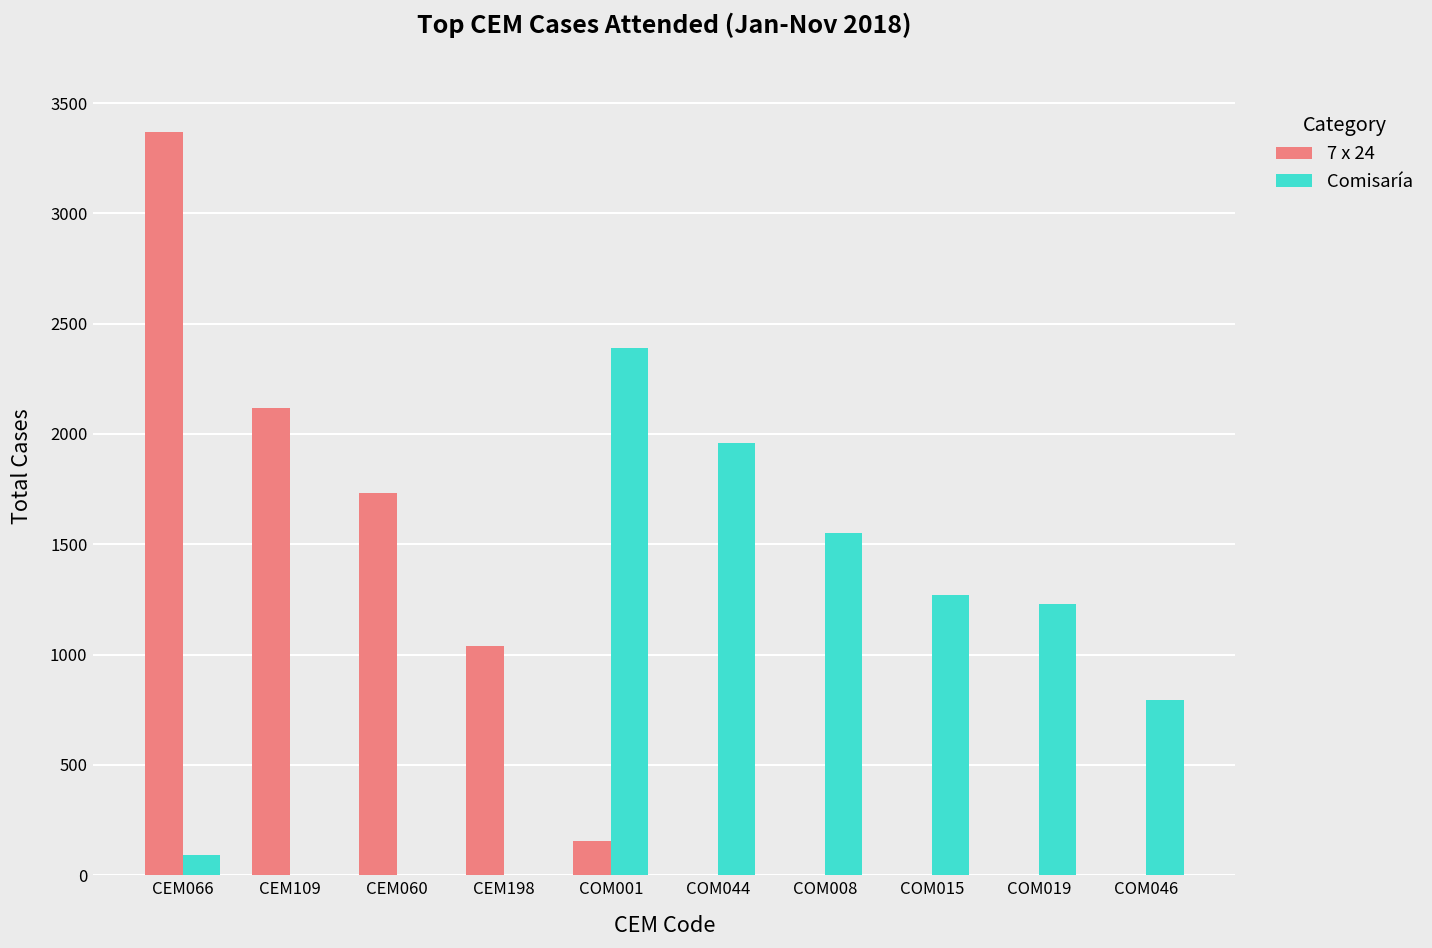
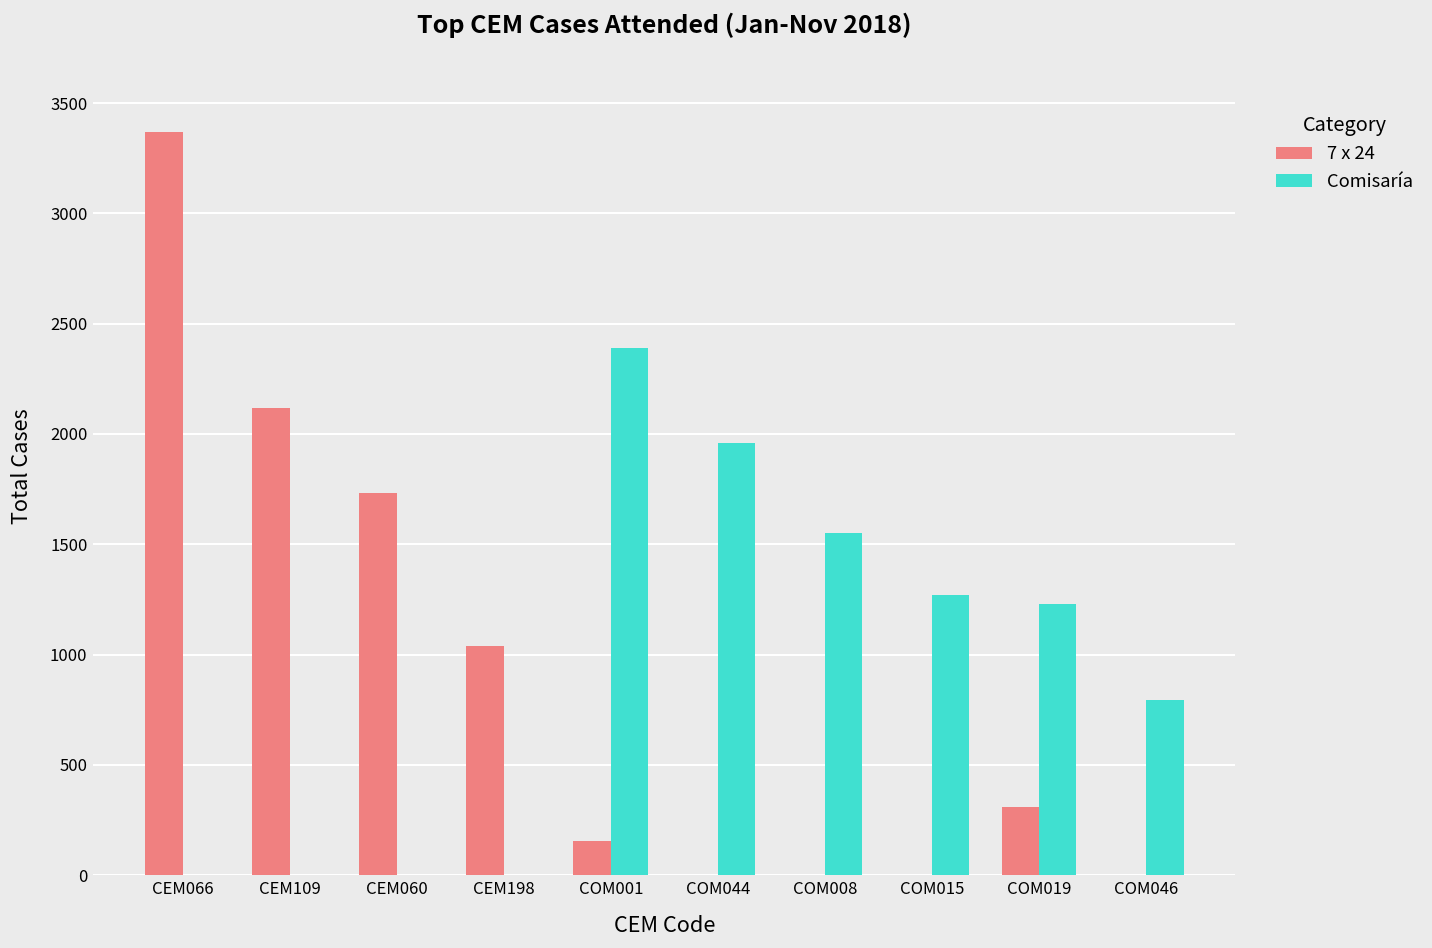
Comisaría, CEM066: 90 -> 0
7 x 24, COM019: 0 -> 310
